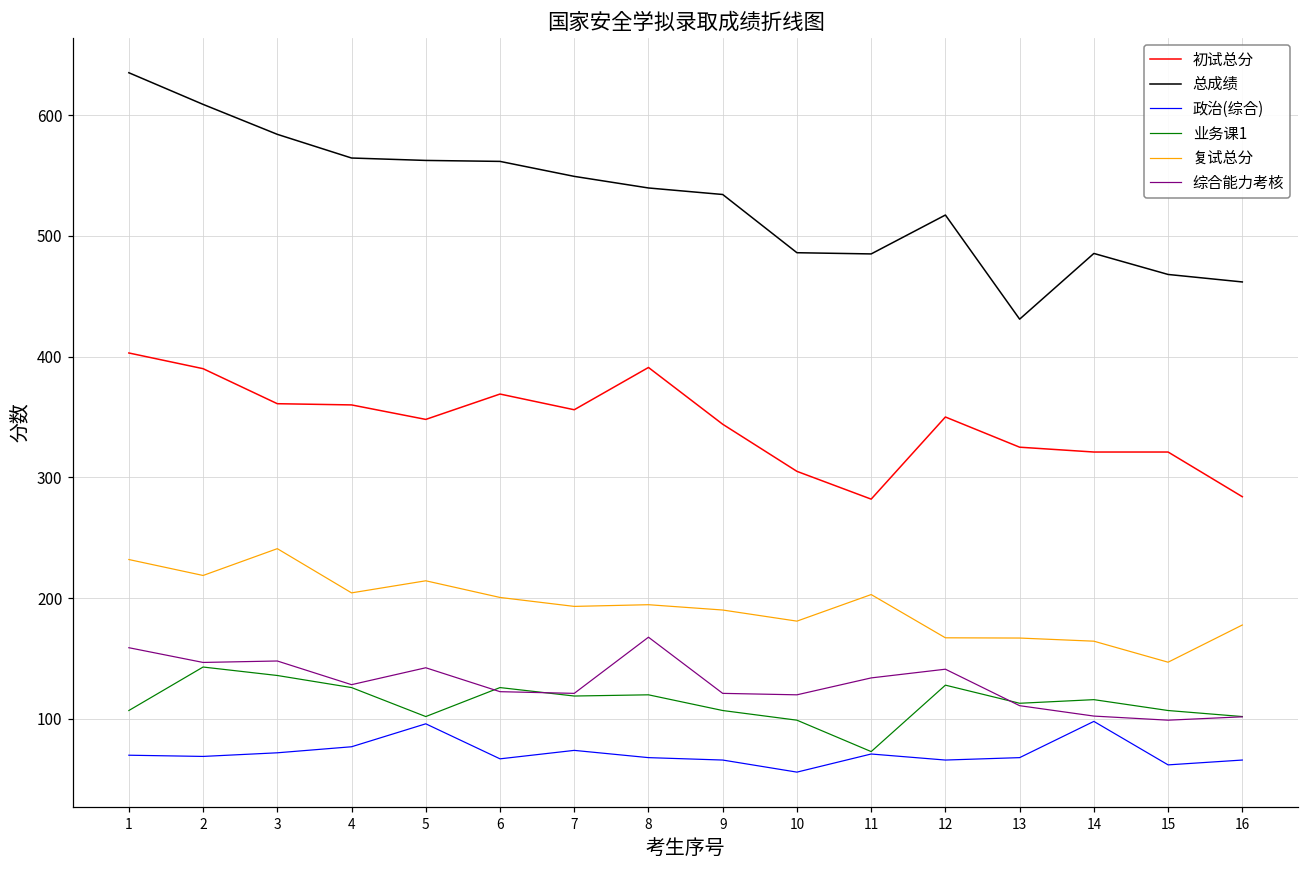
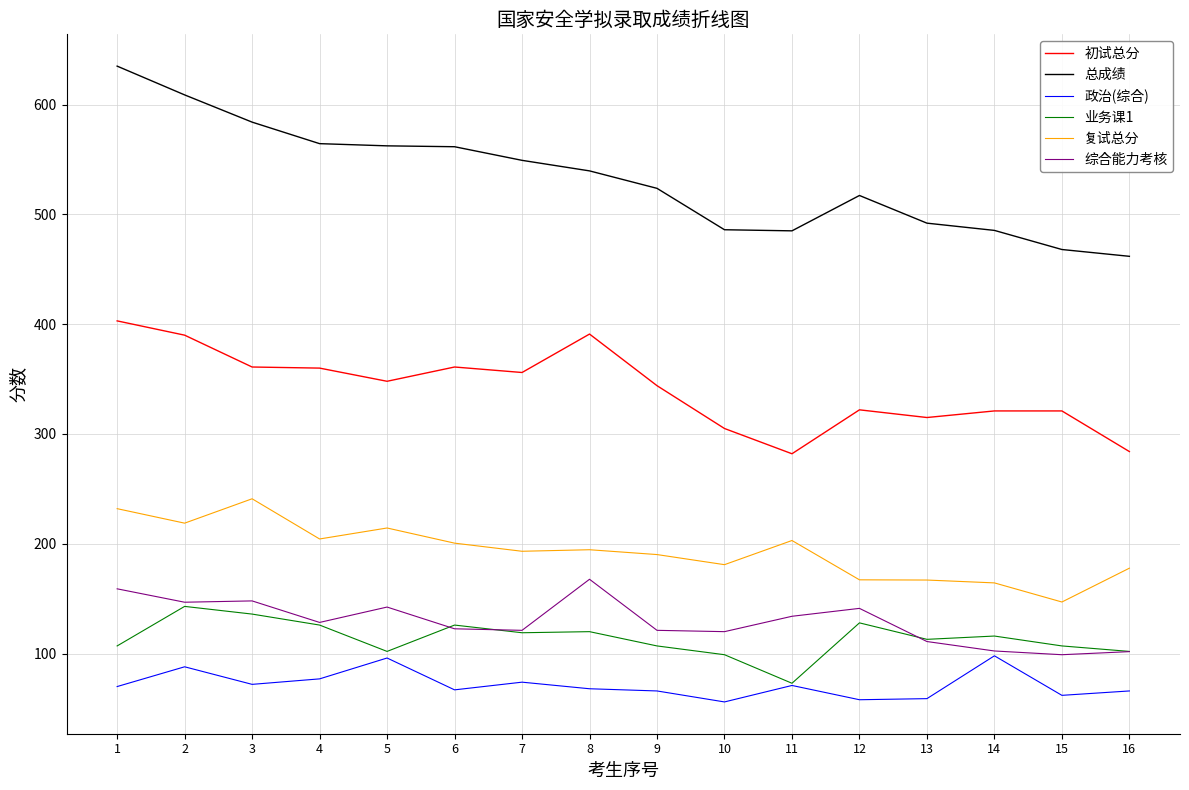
政治(综合), 2: 69 -> 88
初试总分, 6: 369 -> 361
总成绩, 9: 534 -> 524
初试总分, 12: 350 -> 322
政治(综合), 12: 66 -> 58
初试总分, 13: 325 -> 315
总成绩, 13: 431 -> 492
政治(综合), 13: 68 -> 59
